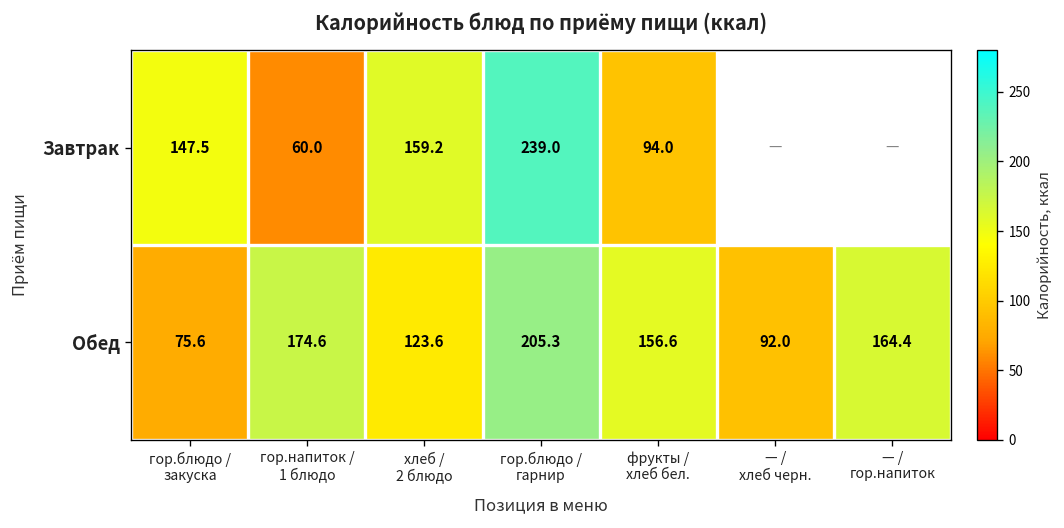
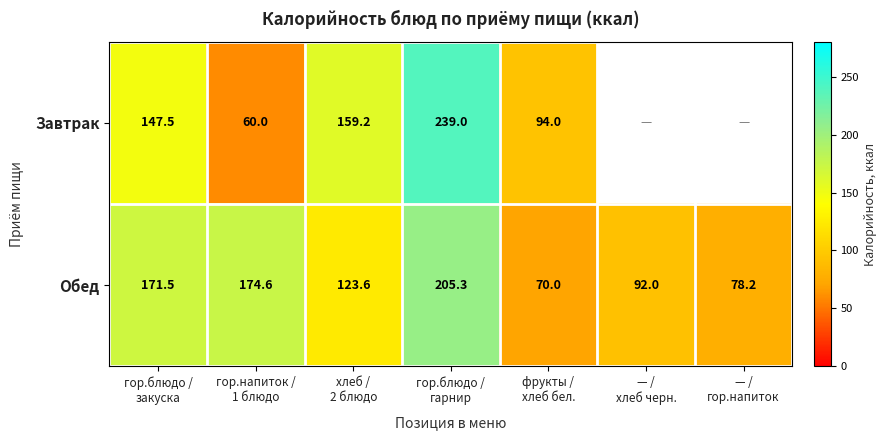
Обед, гор.блюдо / закуска: 75.6 -> 171.5
Обед, фрукты / хлеб бел.: 156.6 -> 70.0
Обед, — / гор.напиток: 164.4 -> 78.2
